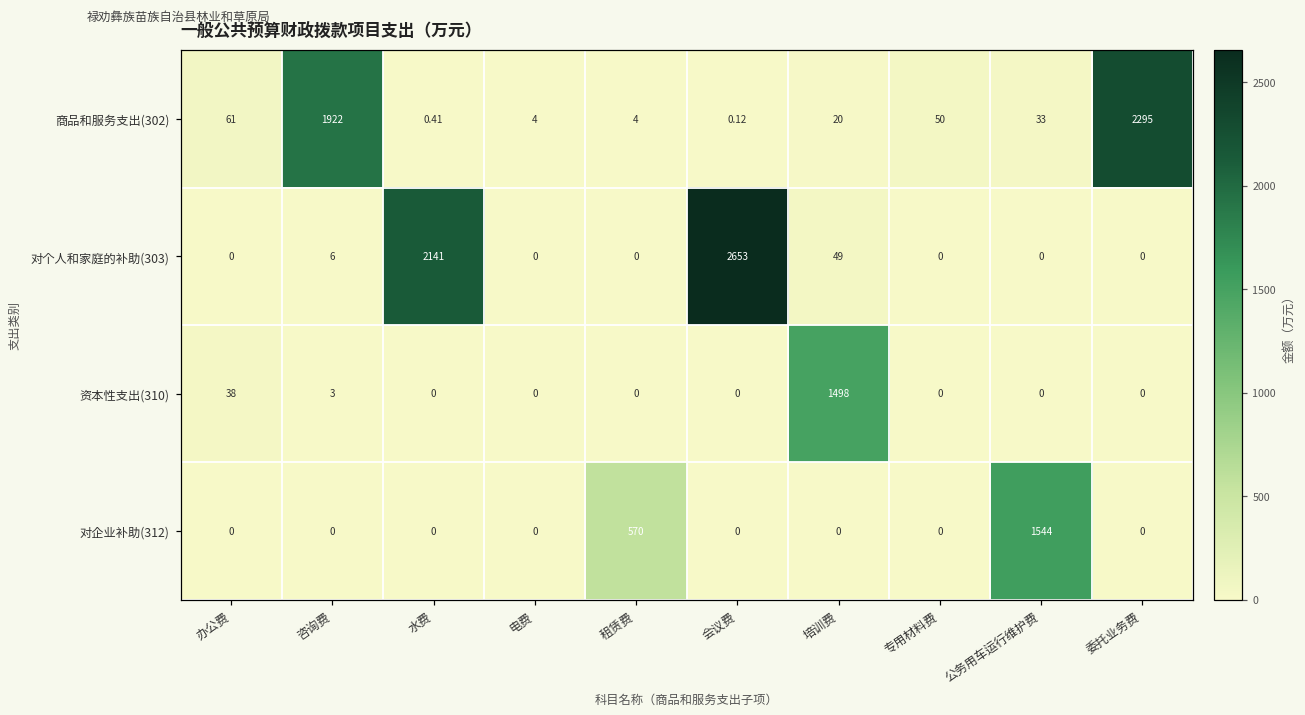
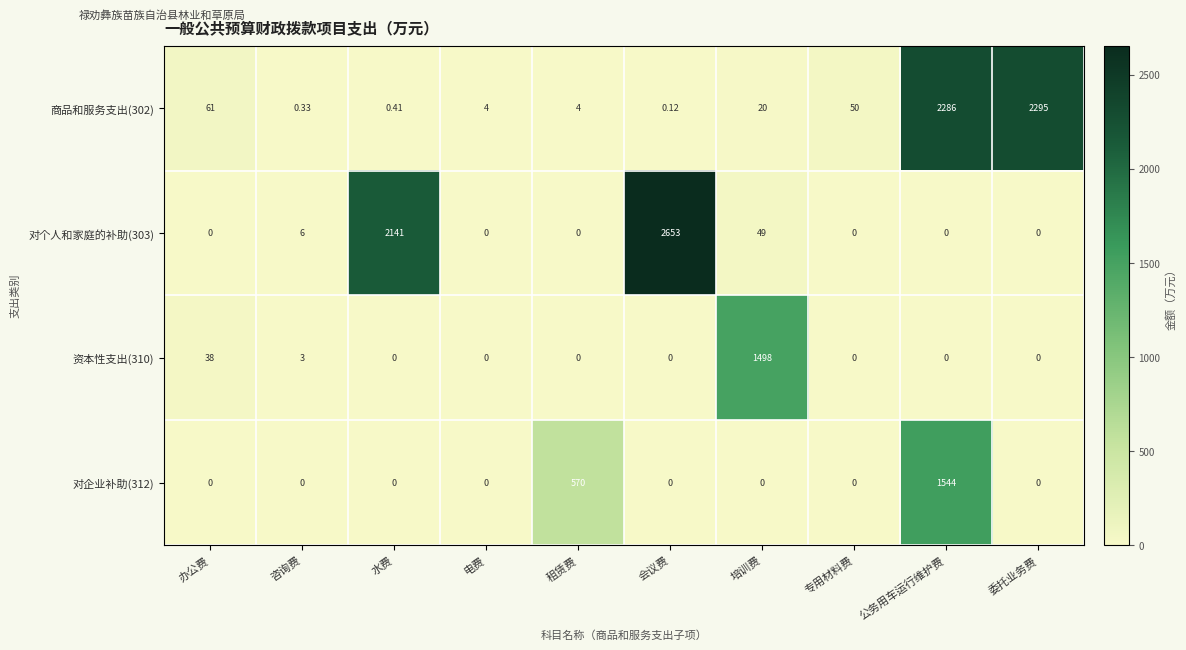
商品和服务支出(302), 咨询费: 1922 -> 0.33
商品和服务支出(302), 公务用车运行维护费: 33 -> 2286
